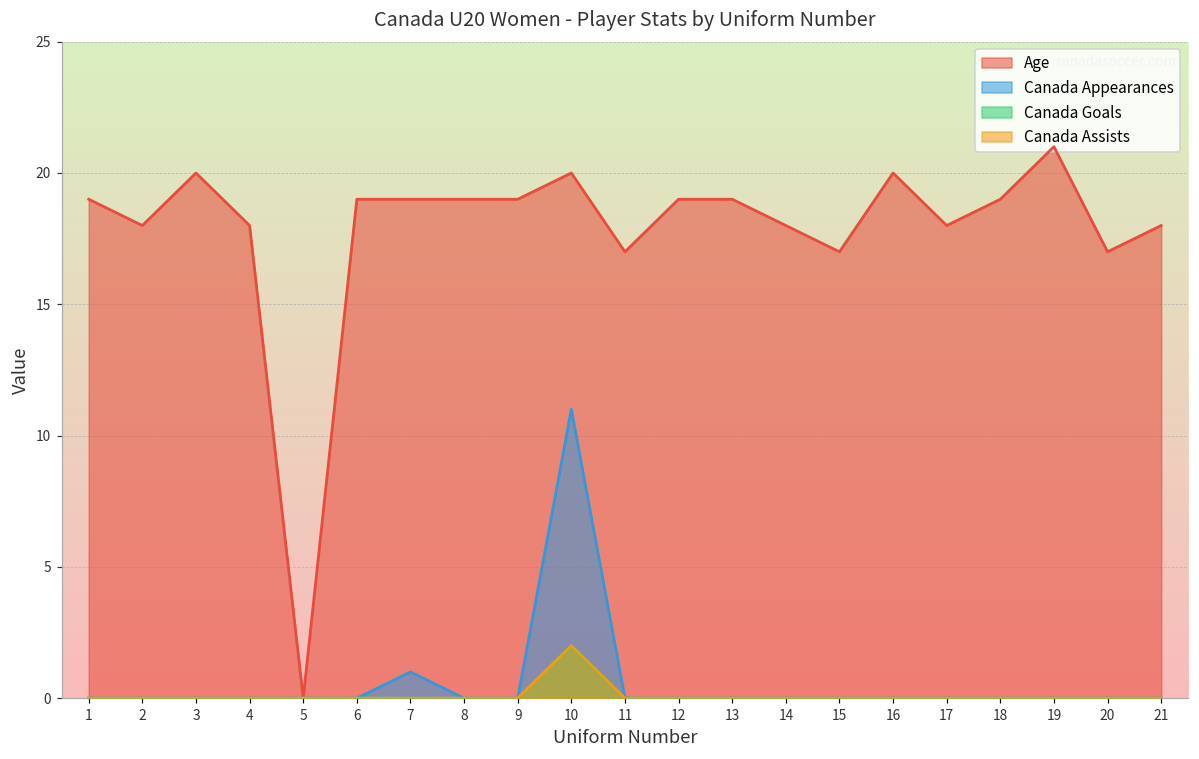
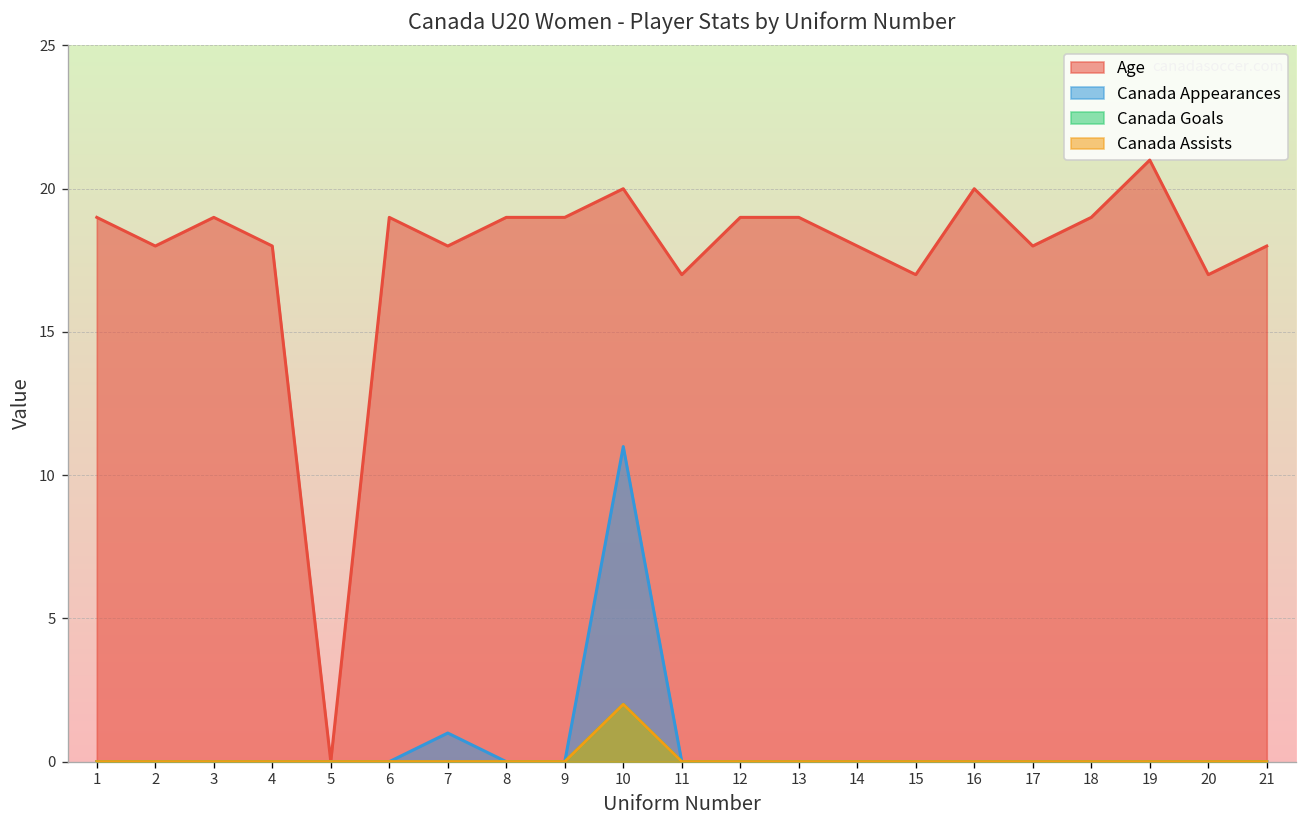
Age, 3: 20 -> 19
Age, 7: 19 -> 18
